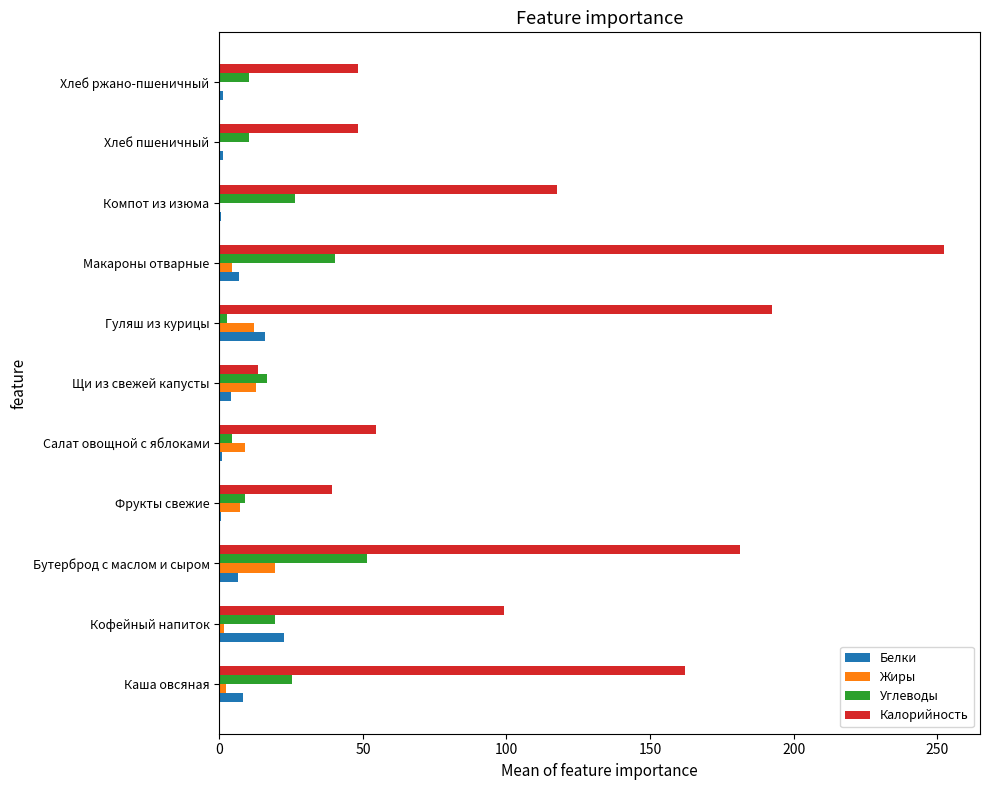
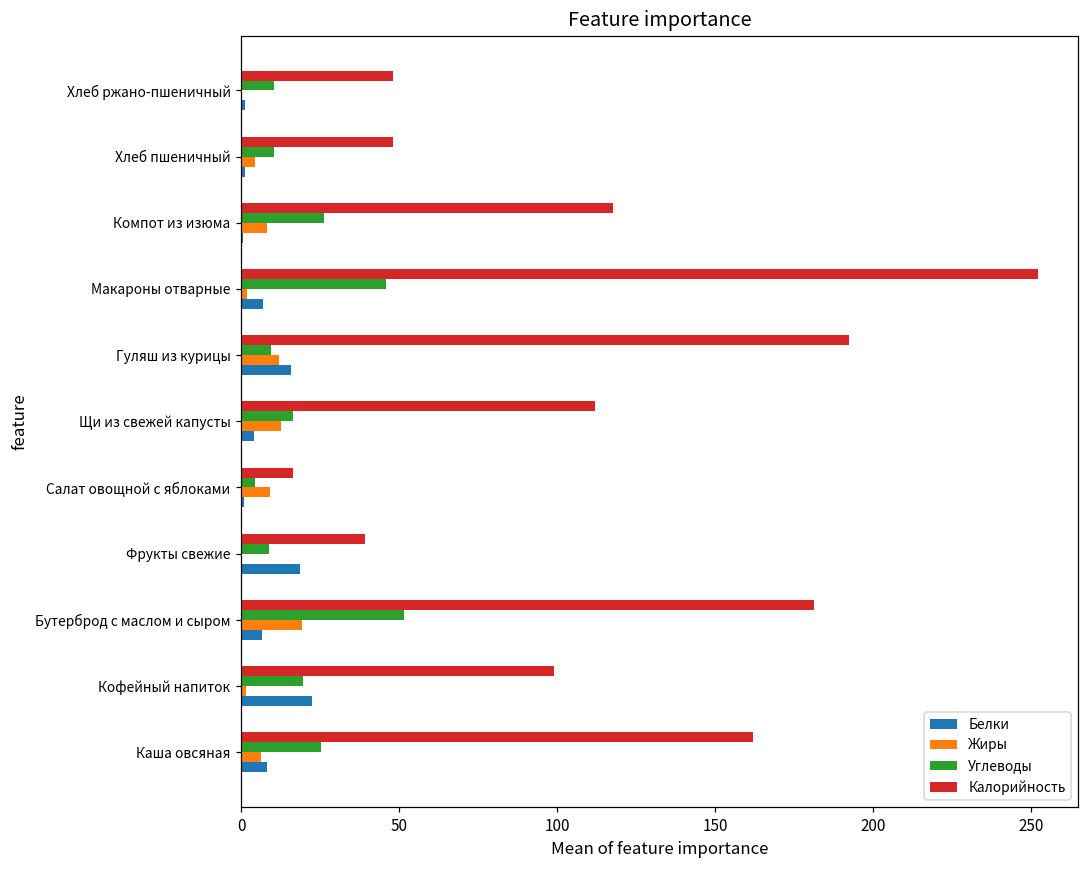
Жиры, Хлеб пшеничный: 0 -> 4
Жиры, Компот из изюма: 0 -> 8
Углеводы, Макароны отварные: 40 -> 46
Жиры, Макароны отварные: 5 -> 2
Углеводы, Гуляш из курицы: 3 -> 9
Калорийность, Щи из свежей капусты: 13 -> 112
Калорийность, Салат овощной с яблоками: 54 -> 16
Жиры, Фрукты свежие: 7 -> 0
Белки, Фрукты свежие: 1 -> 19
Жиры, Каша овсяная: 2 -> 6
